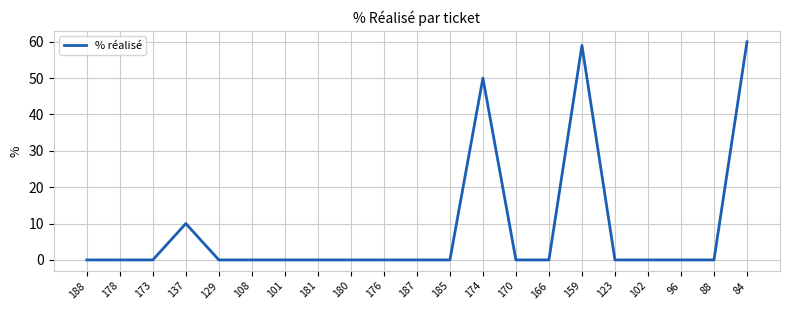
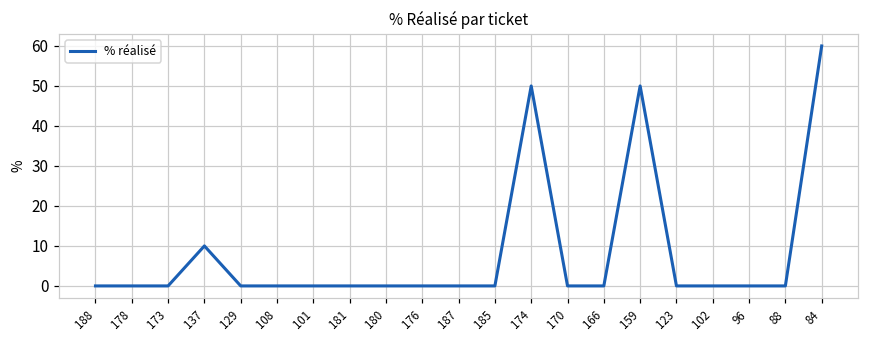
159: 59 -> 50
